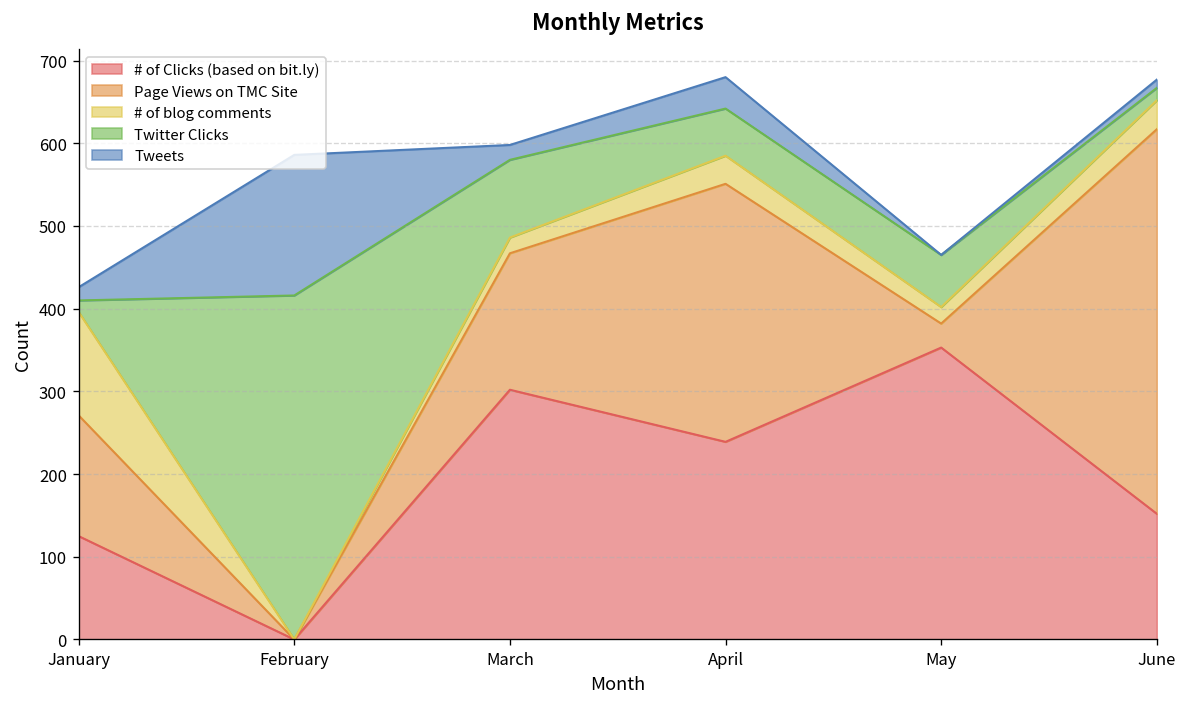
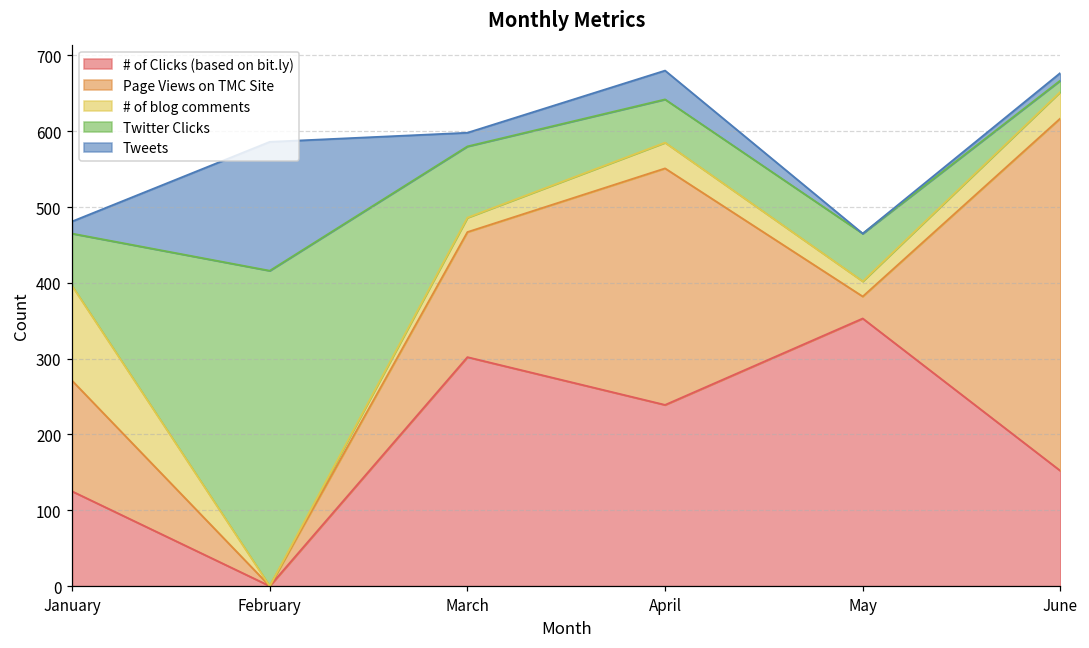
Twitter Clicks, January: 10 -> 70
